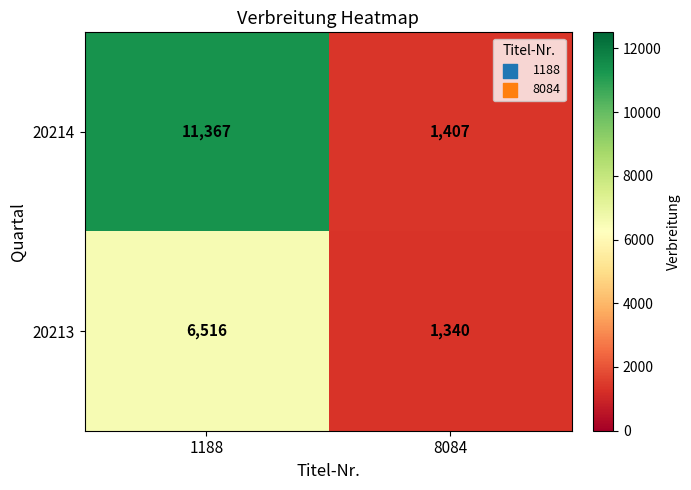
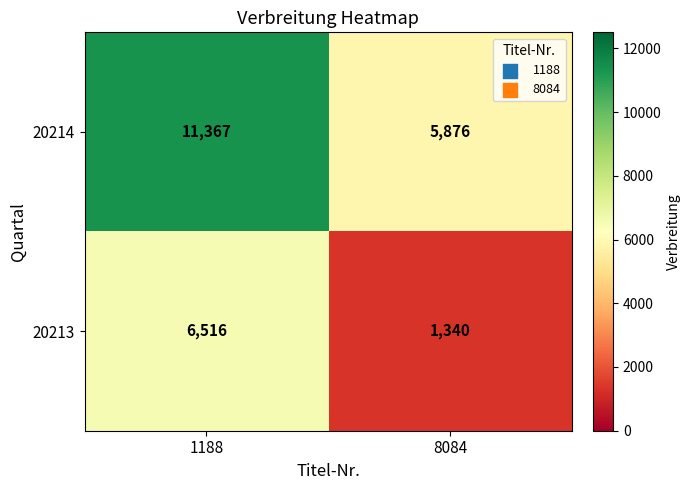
20214, 8084: 1,407 -> 5,876
